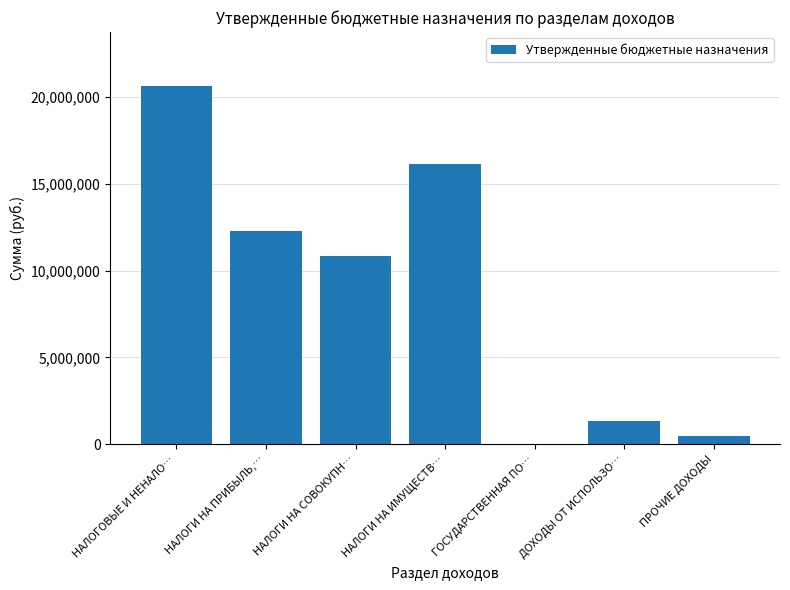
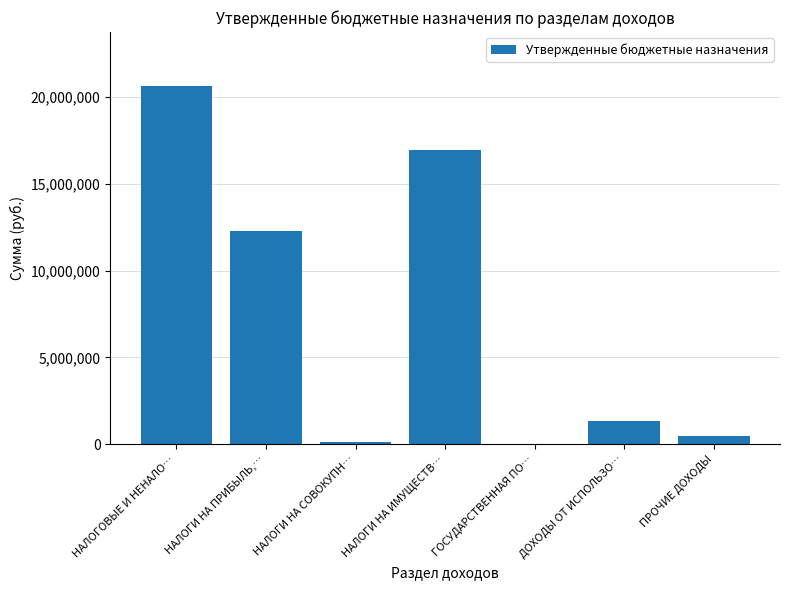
НАЛОГИ НА СОВОКУПН…: 10,800,000 -> 200,000
НАЛОГИ НА ИМУЩЕСТВ…: 16,100,000 -> 16,900,000
